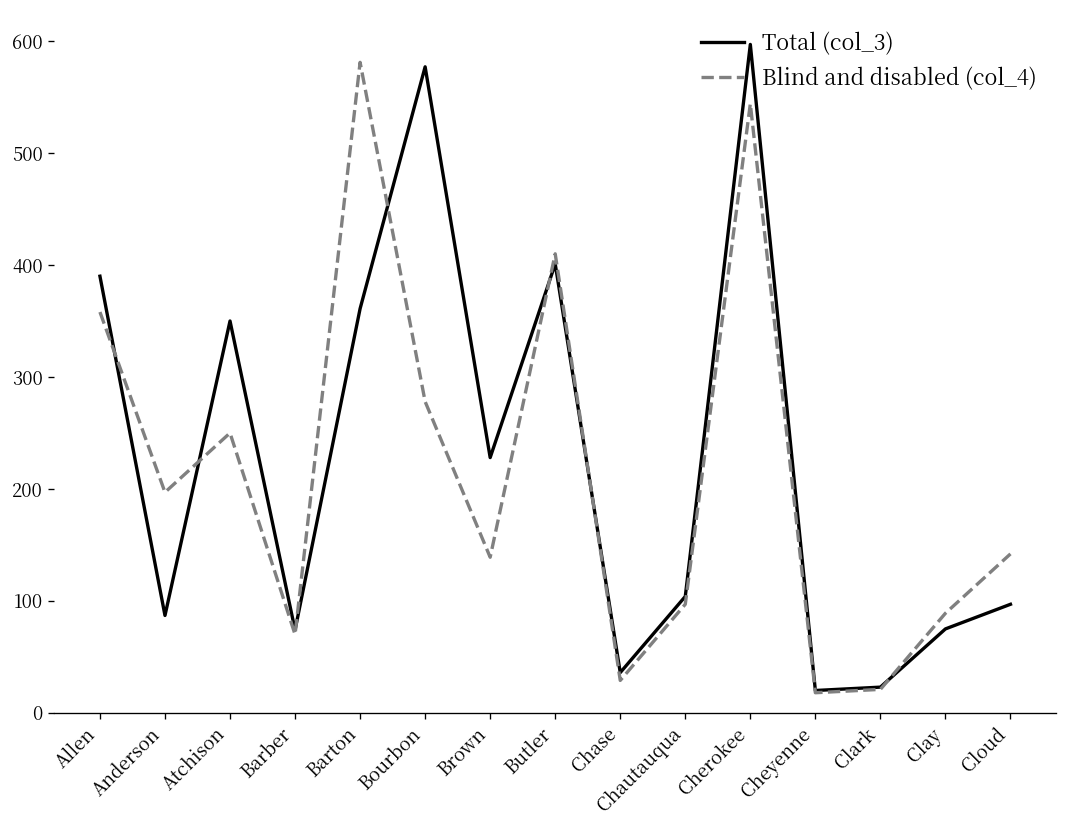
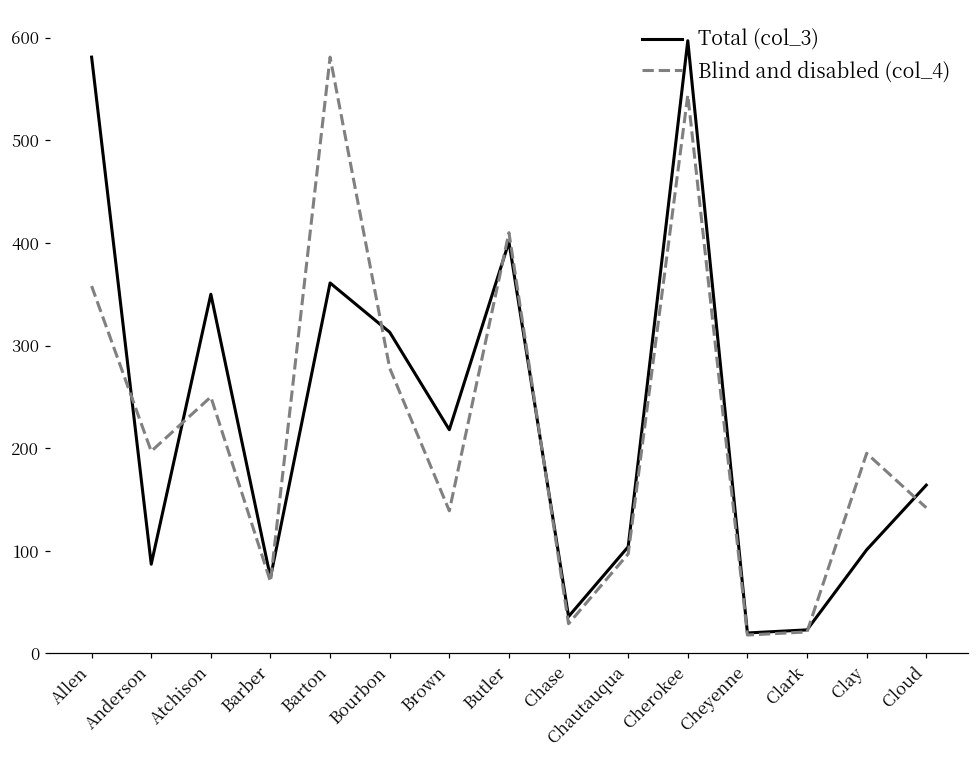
Total (col_3), Allen: 390 -> 580
Total (col_3), Bourbon: 580 -> 310
Total (col_3), Brown: 230 -> 220
Total (col_3), Clay: 80 -> 100
Blind and disabled (col_4), Clay: 90 -> 200
Total (col_3), Cloud: 100 -> 160
